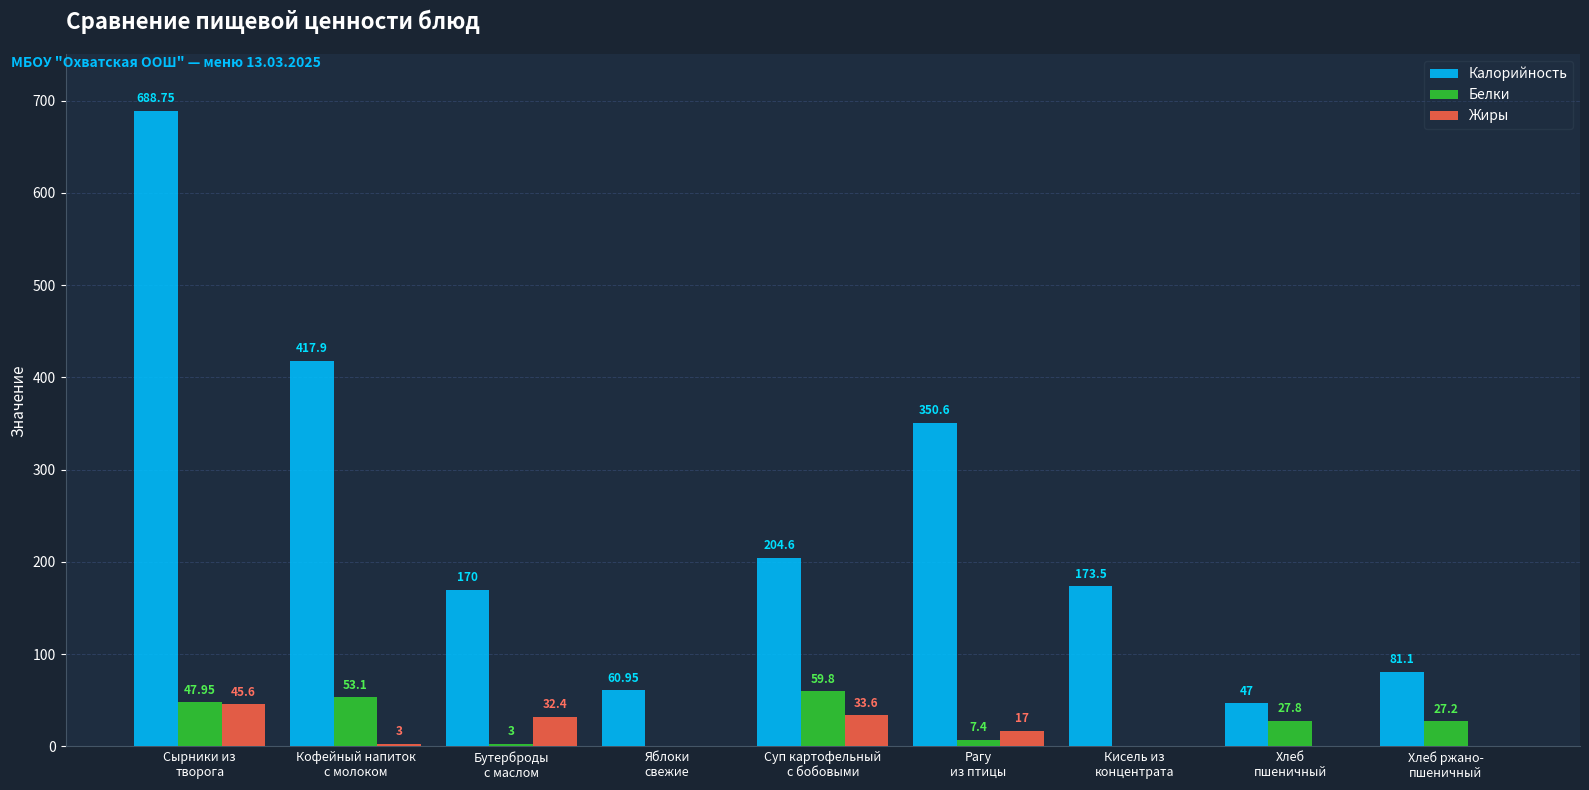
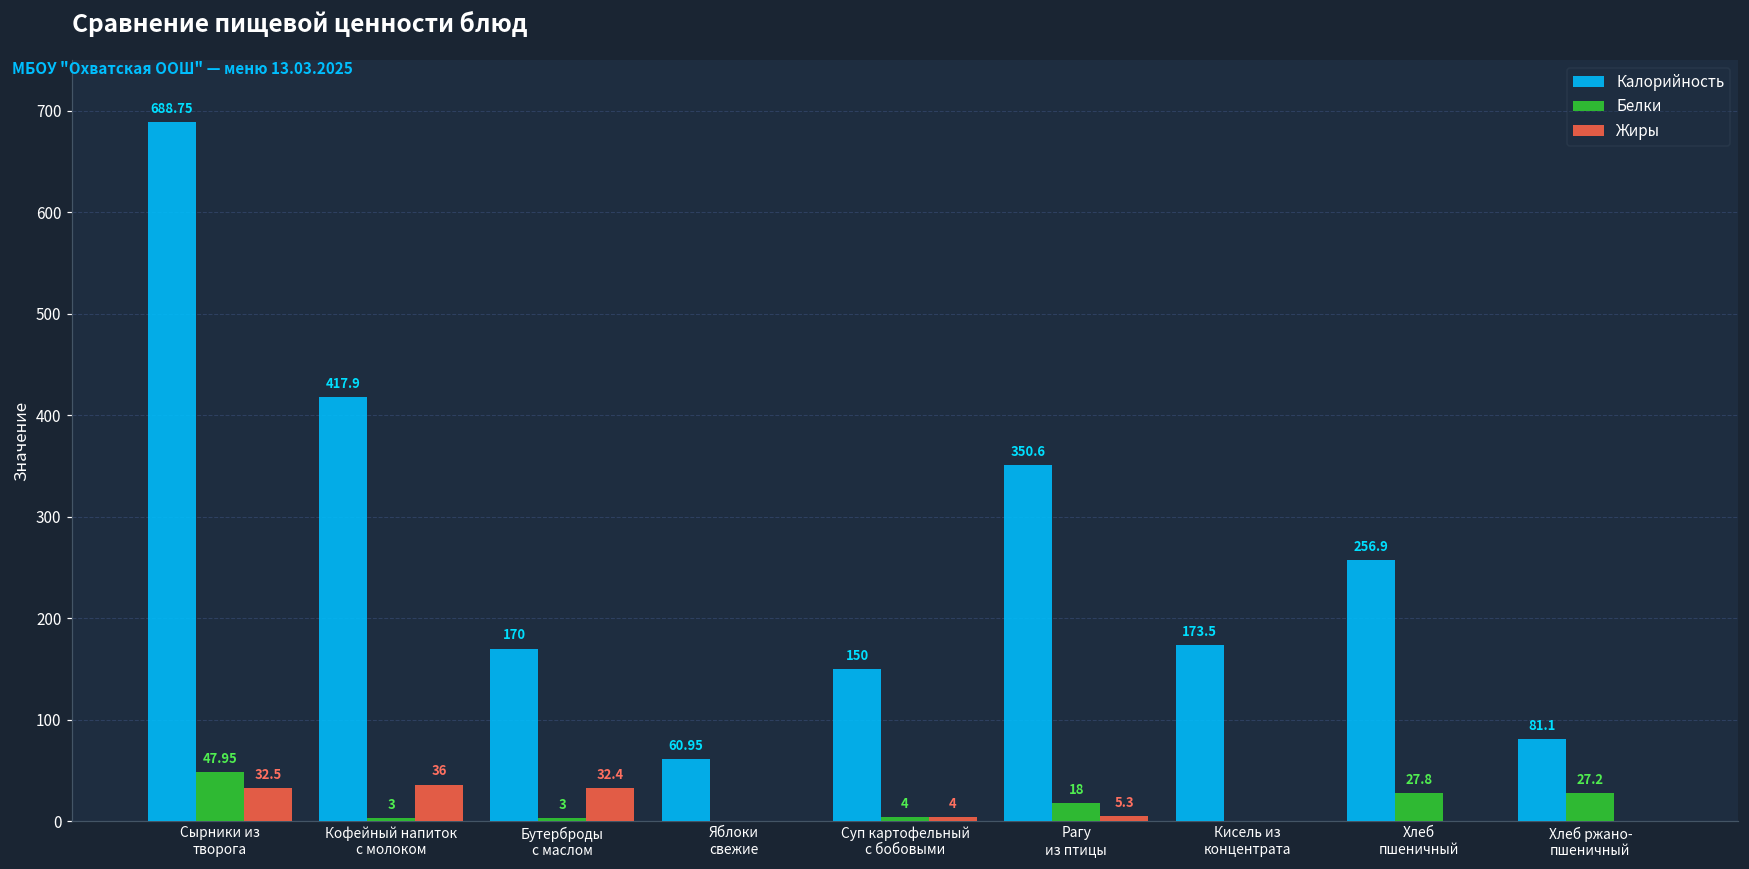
Жиры, Сырники из творога: 45.6 -> 32.5
Белки, Кофейный напиток с молоком: 53.1 -> 3
Жиры, Кофейный напиток с молоком: 3 -> 36
Калорийность, Суп картофельный с бобовыми: 204.6 -> 150
Белки, Суп картофельный с бобовыми: 59.8 -> 4
Жиры, Суп картофельный с бобовыми: 33.6 -> 4
Белки, Рагу из птицы: 7.4 -> 18
Жиры, Рагу из птицы: 17 -> 5.3
Калорийность, Хлеб пшеничный: 47 -> 256.9
